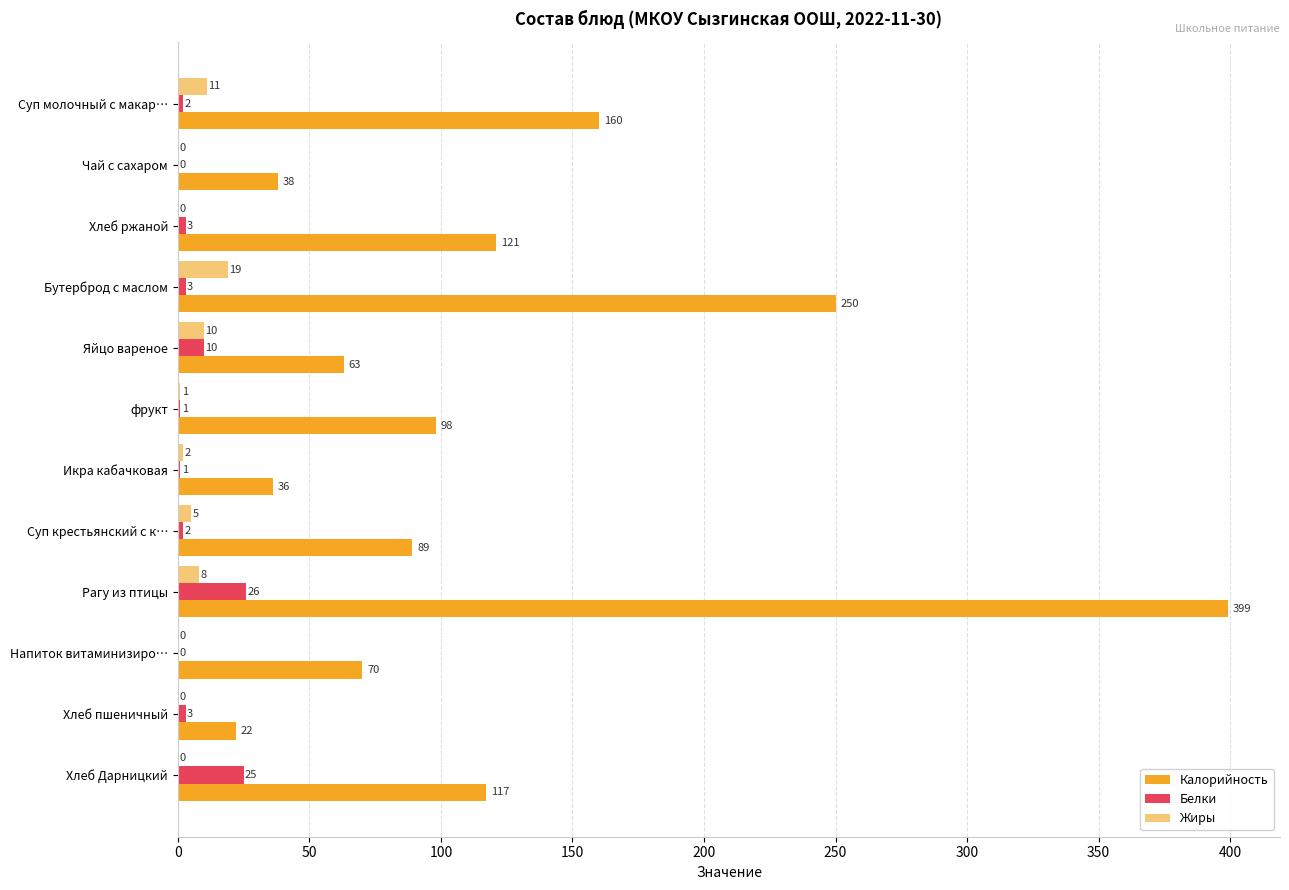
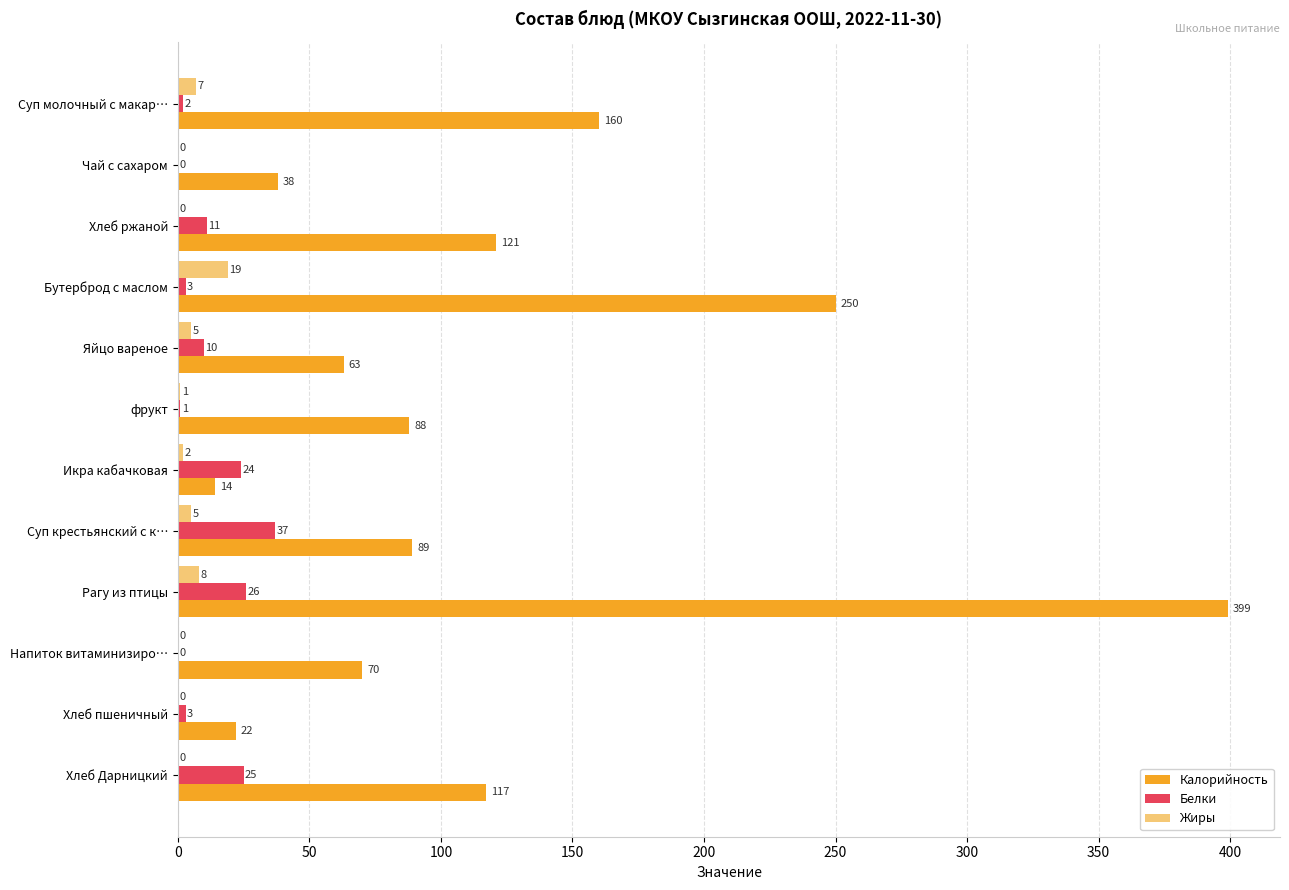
Жиры, Суп молочный с макар…: 11 -> 7
Белки, Хлеб ржаной: 3 -> 11
Жиры, Яйцо вареное: 10 -> 5
Калорийность, фрукт: 98 -> 88
Белки, Икра кабачковая: 1 -> 24
Калорийность, Икра кабачковая: 36 -> 14
Белки, Суп крестьянский с к…: 2 -> 37
